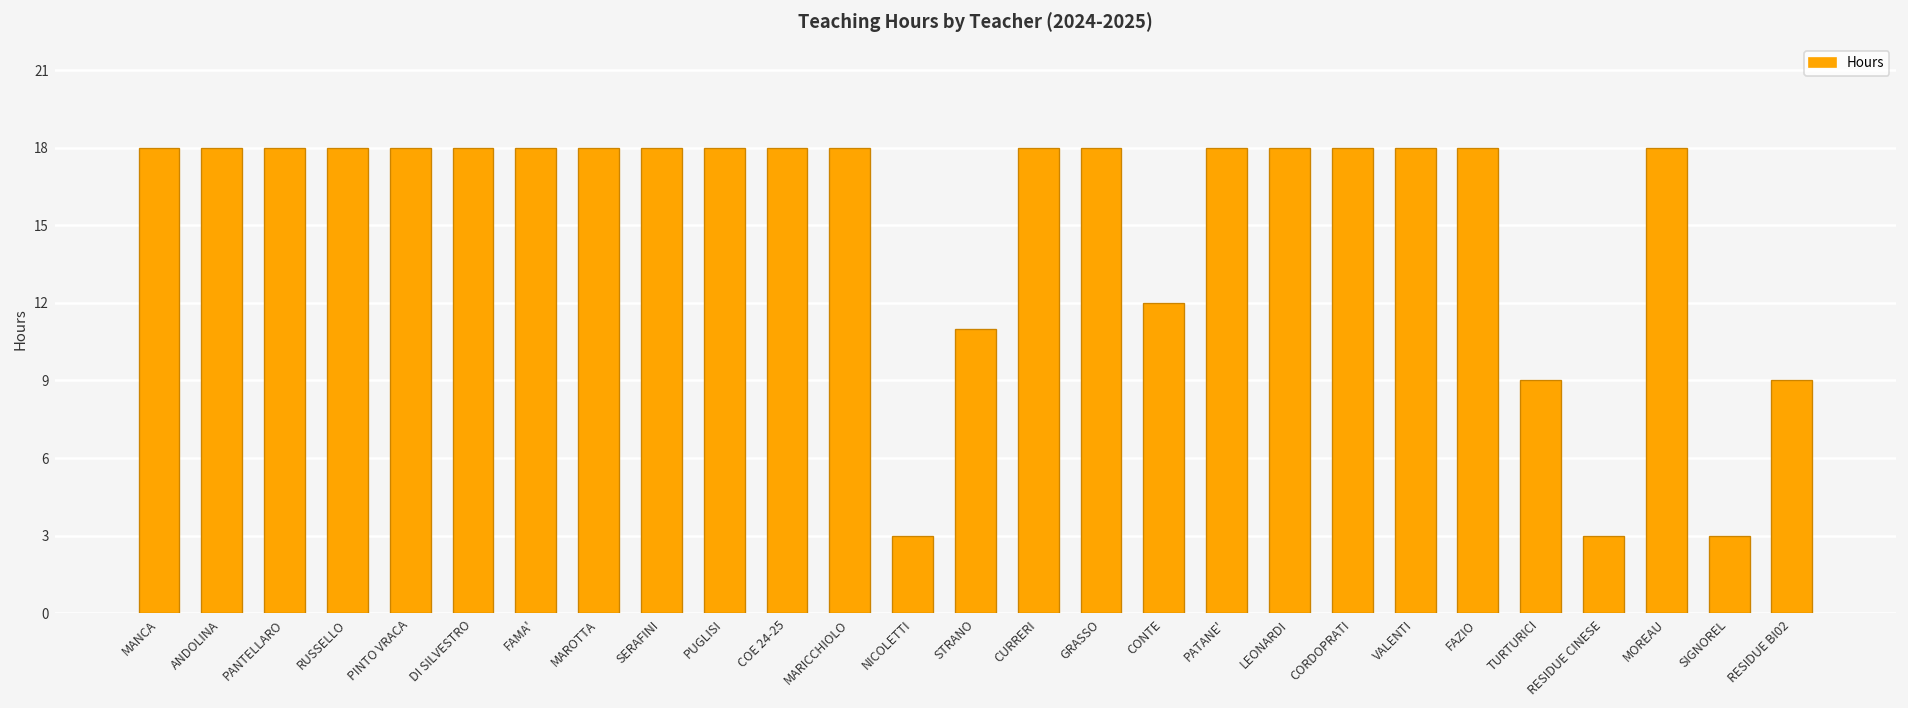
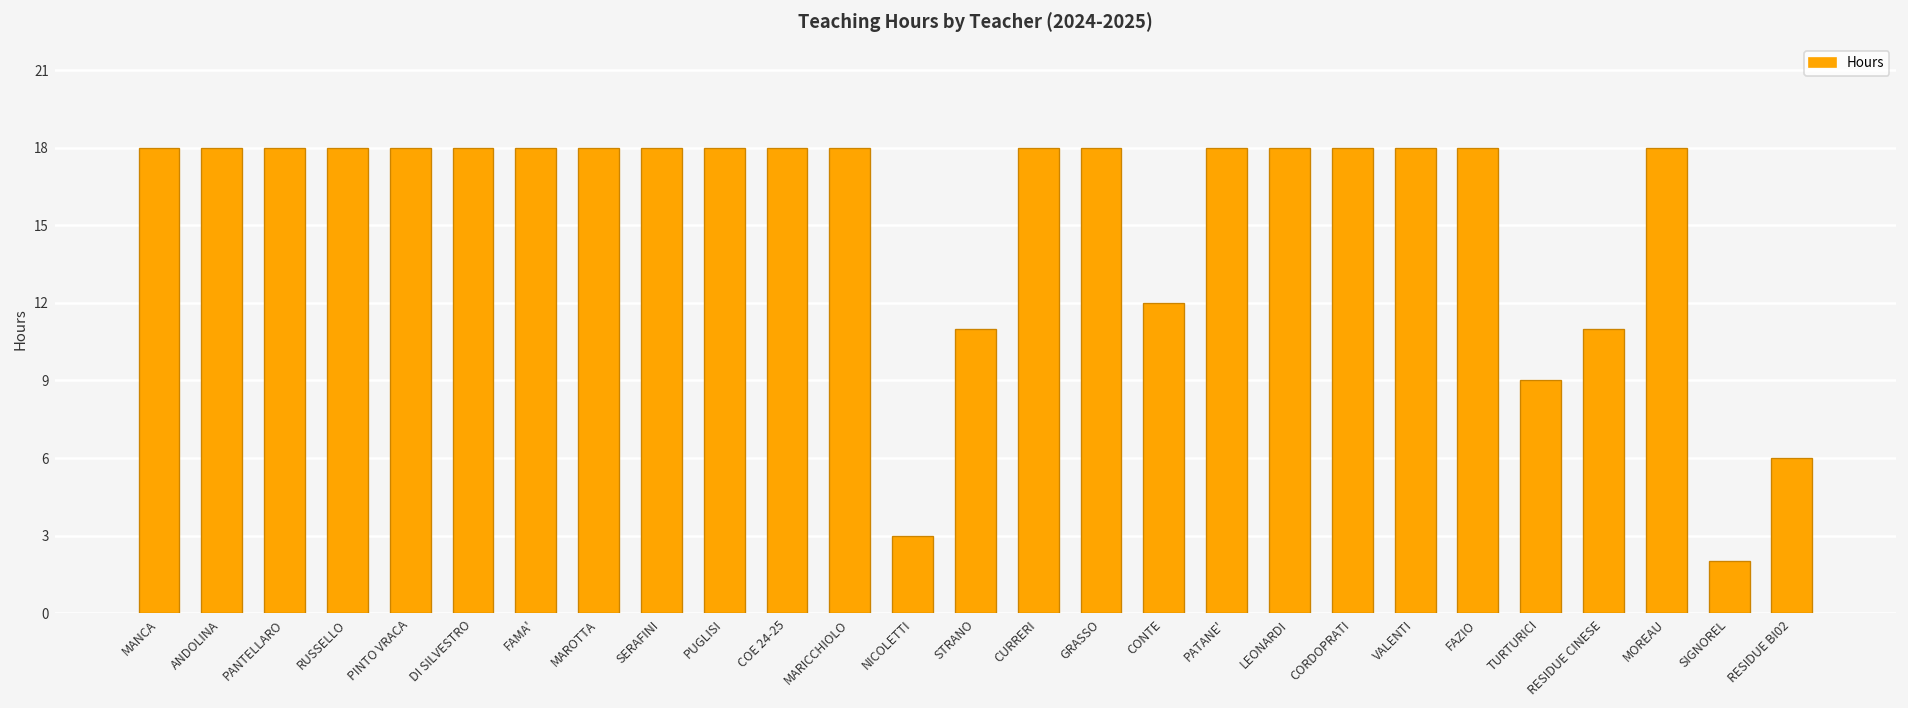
RESIDUE CINESE: 3 -> 11
SIGNOREL: 3 -> 2
RESIDUE BI02: 9 -> 6
